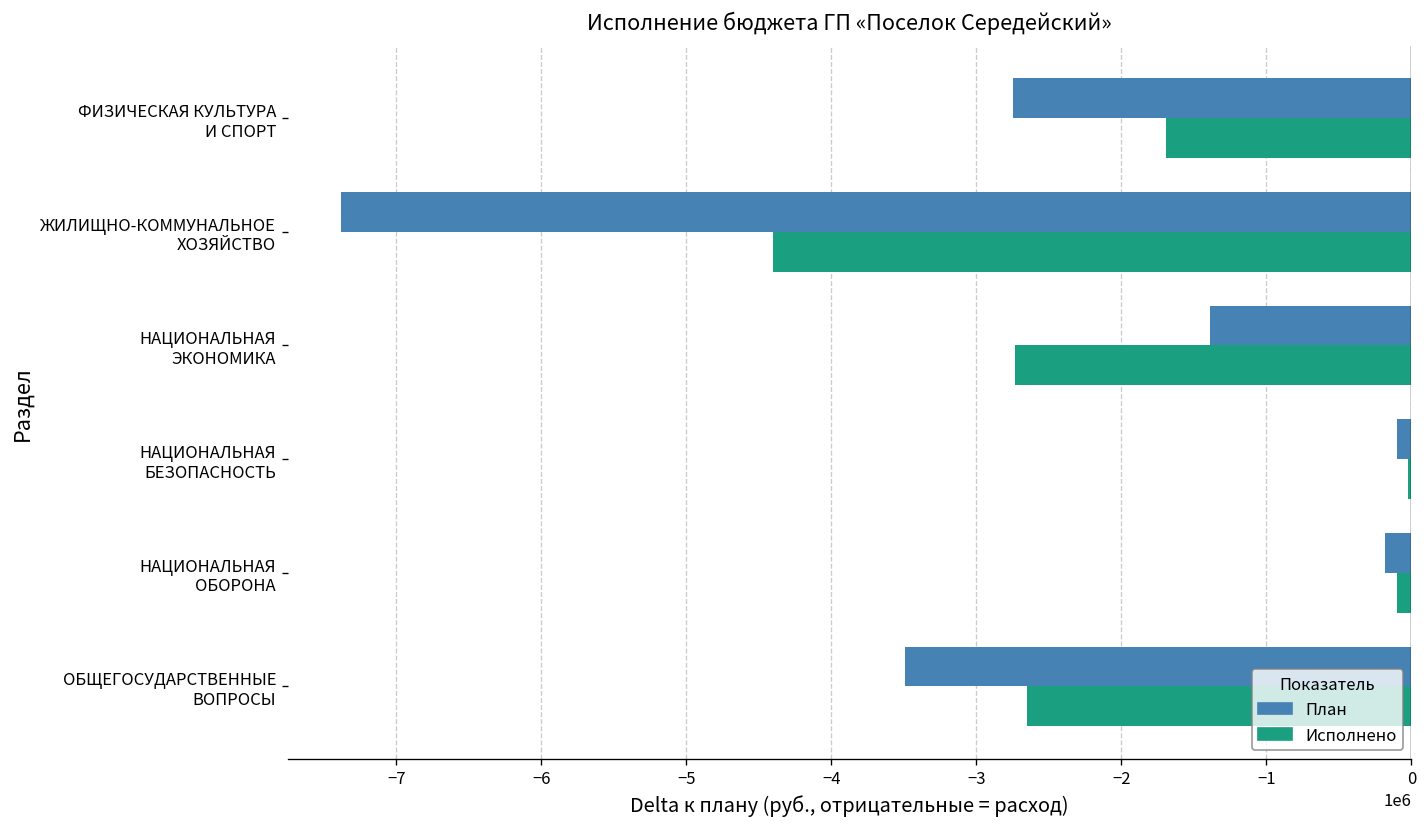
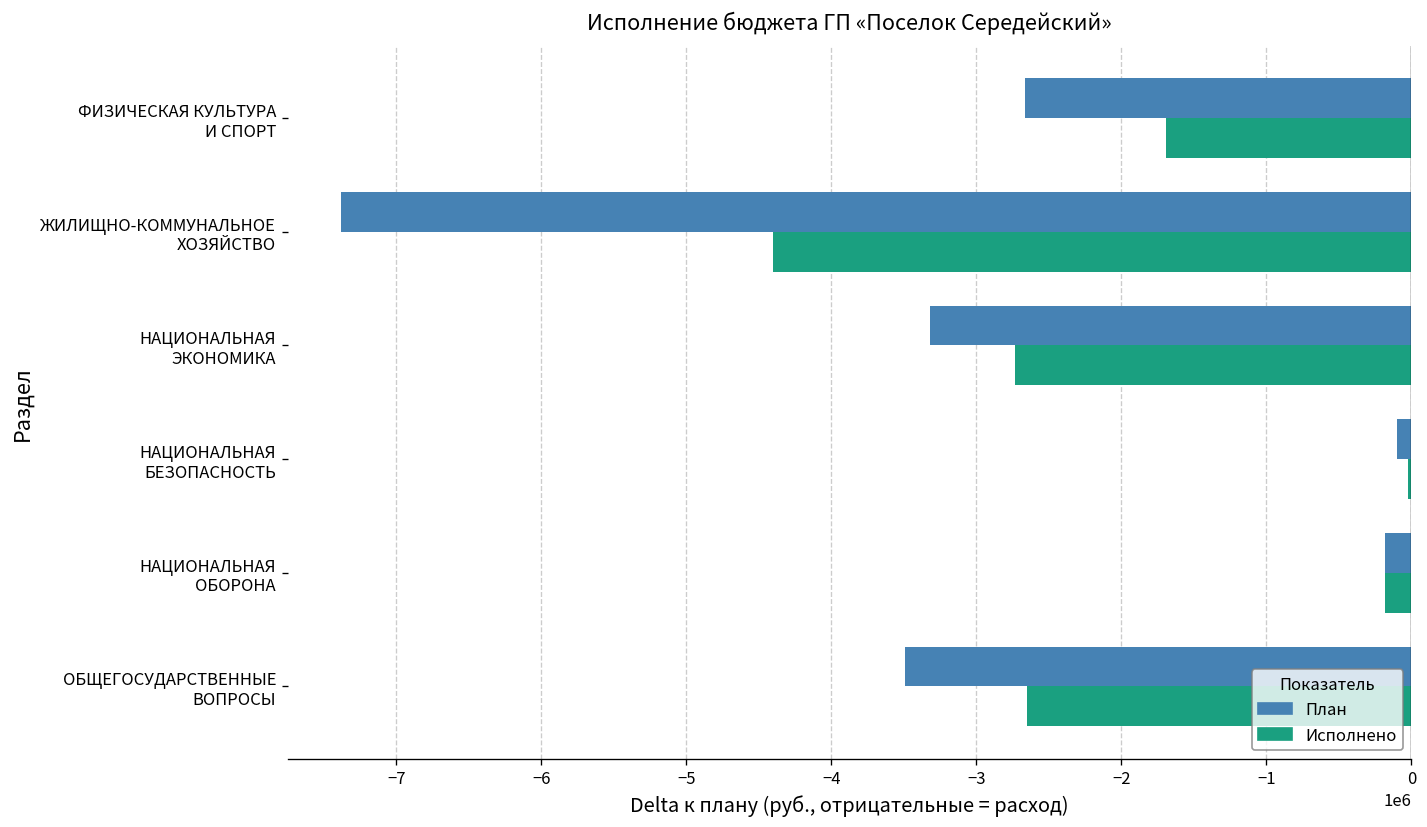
План, ФИЗИЧЕСКАЯ КУЛЬТУРА И СПОРТ: -2740000 -> -2660000
План, НАЦИОНАЛЬНАЯ ЭКОНОМИКА: -1390000 -> -3320000
Исполнено, НАЦИОНАЛЬНАЯ ОБОРОНА: -100000 -> -180000
